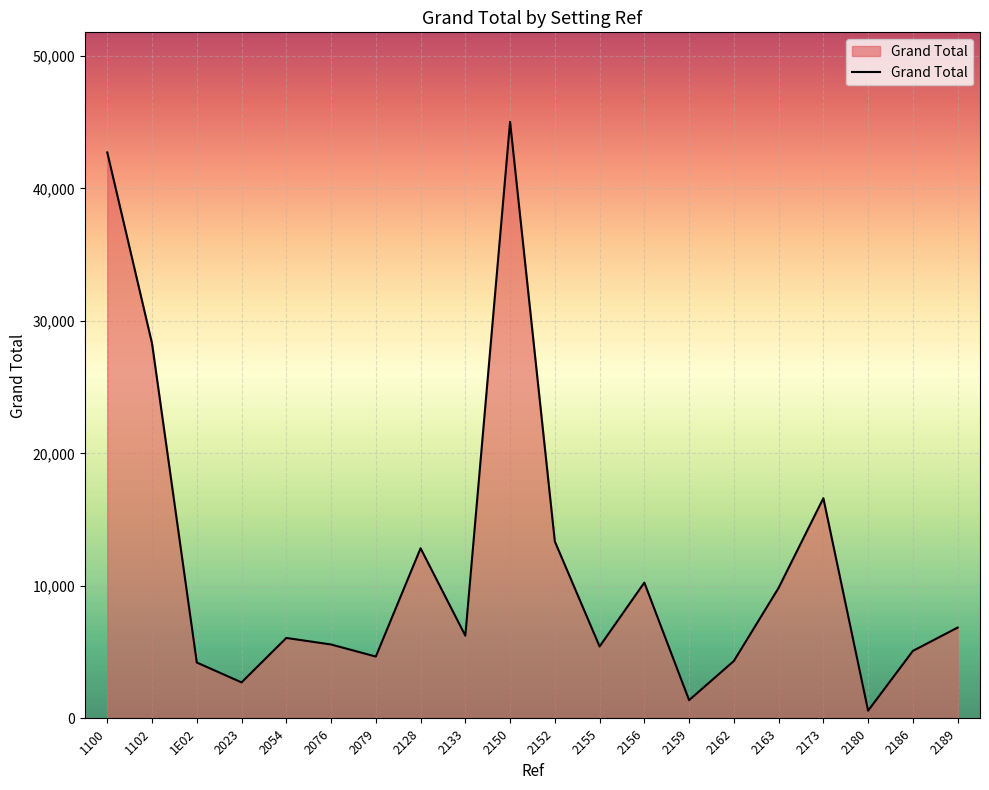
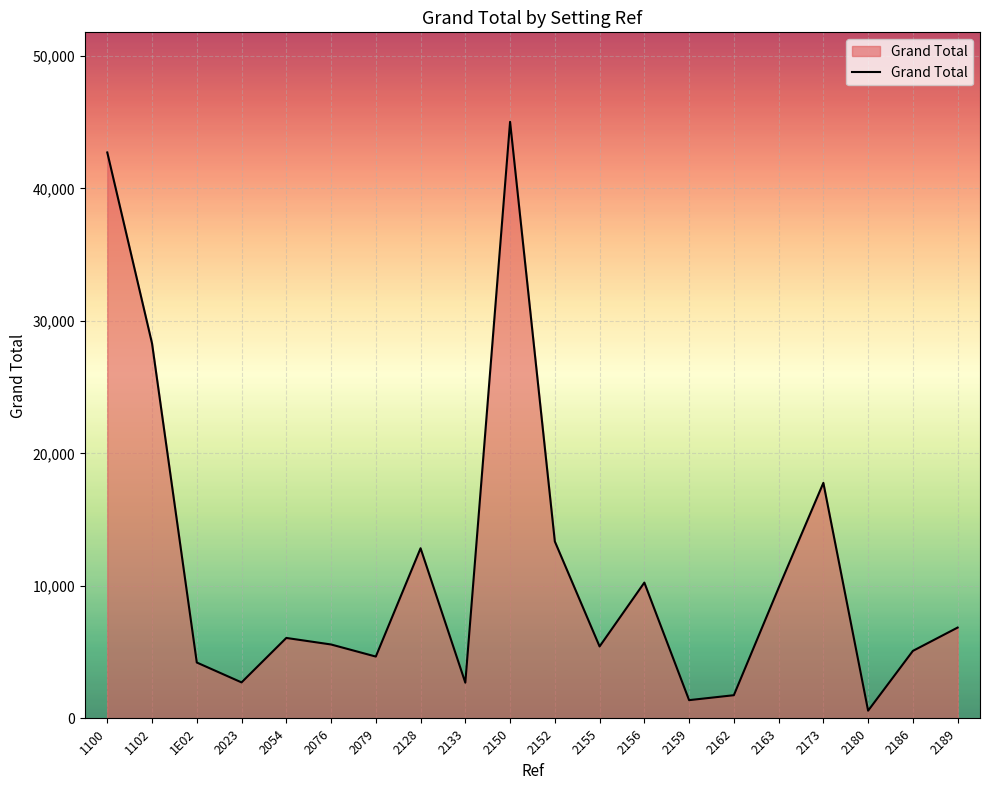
2133: 6,200 -> 2,700
2162: 4,300 -> 1,800
2173: 16,600 -> 17,800
